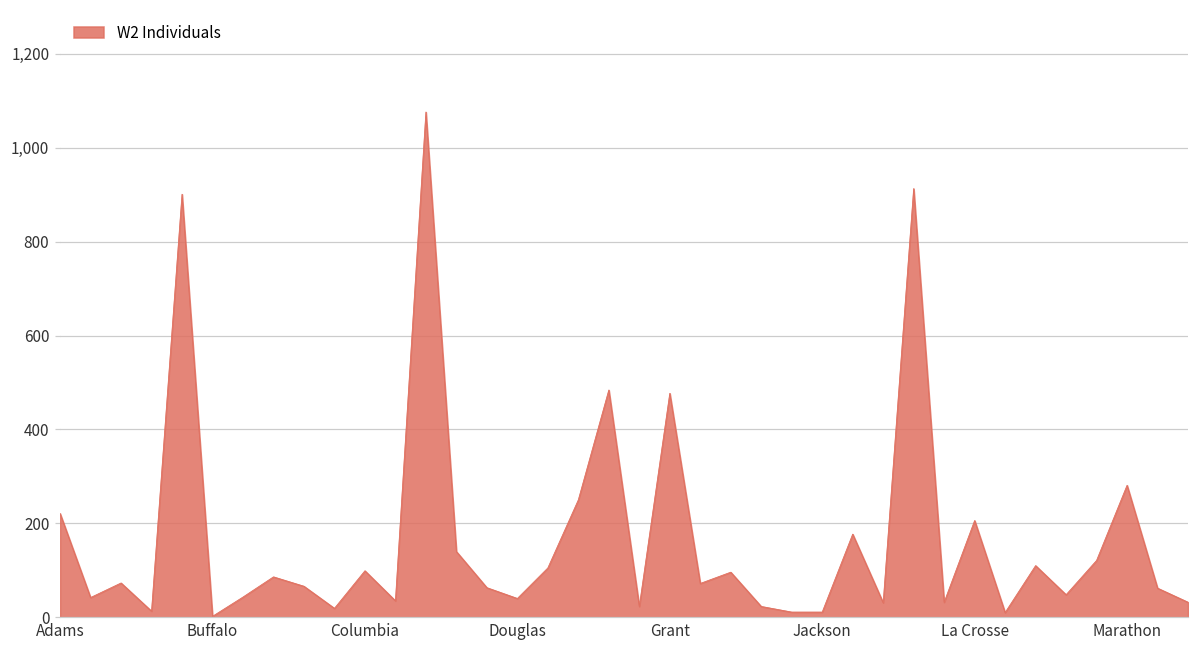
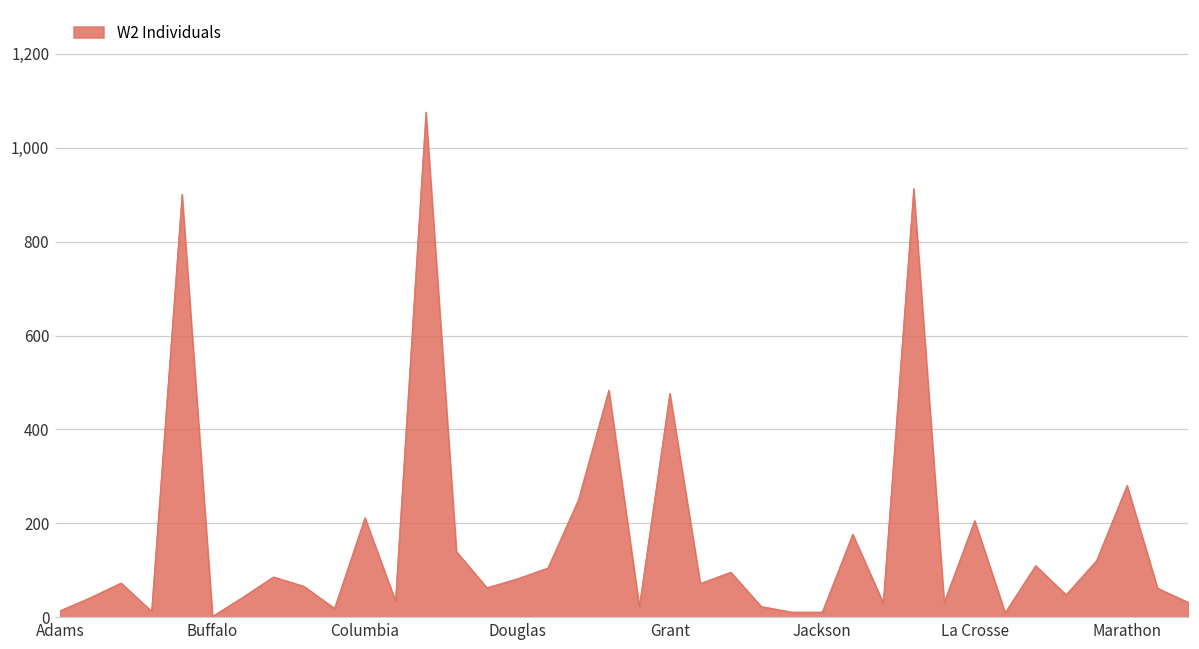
Adams: 220 -> 10
Columbia: 100 -> 210
Douglas: 40 -> 80
